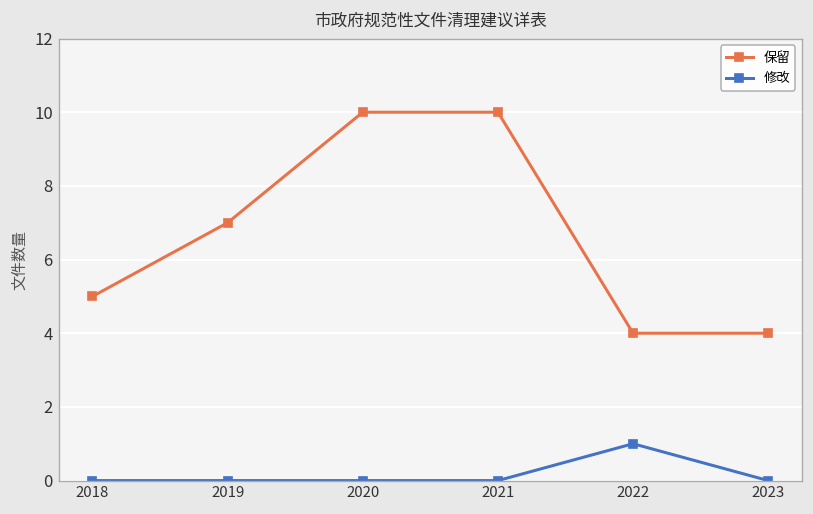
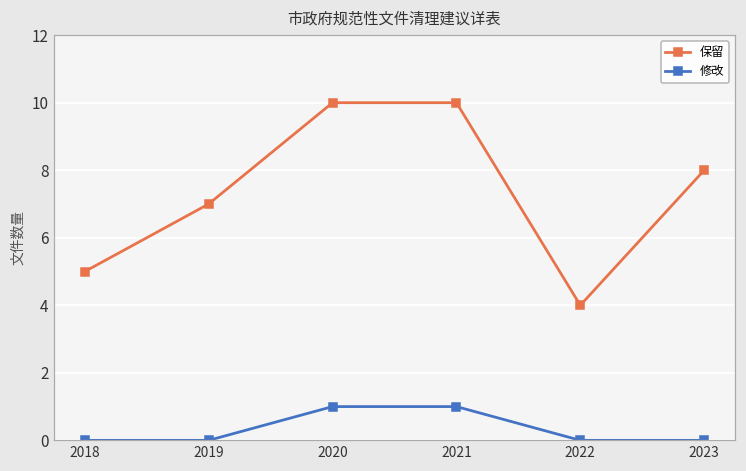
修改, 2020: 0 -> 1
修改, 2021: 0 -> 1
修改, 2022: 1 -> 0
保留, 2023: 4 -> 8
